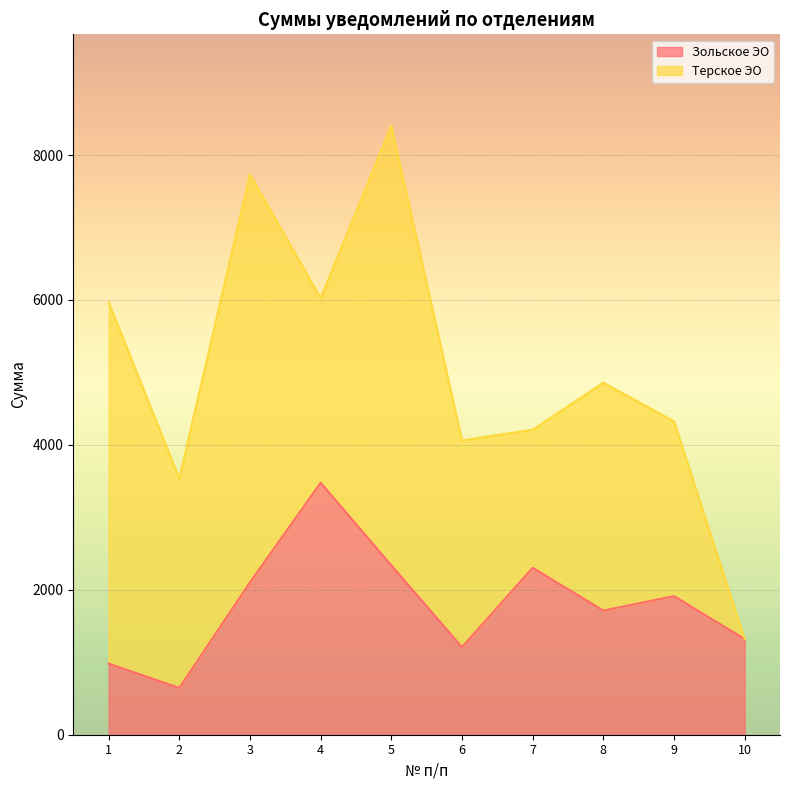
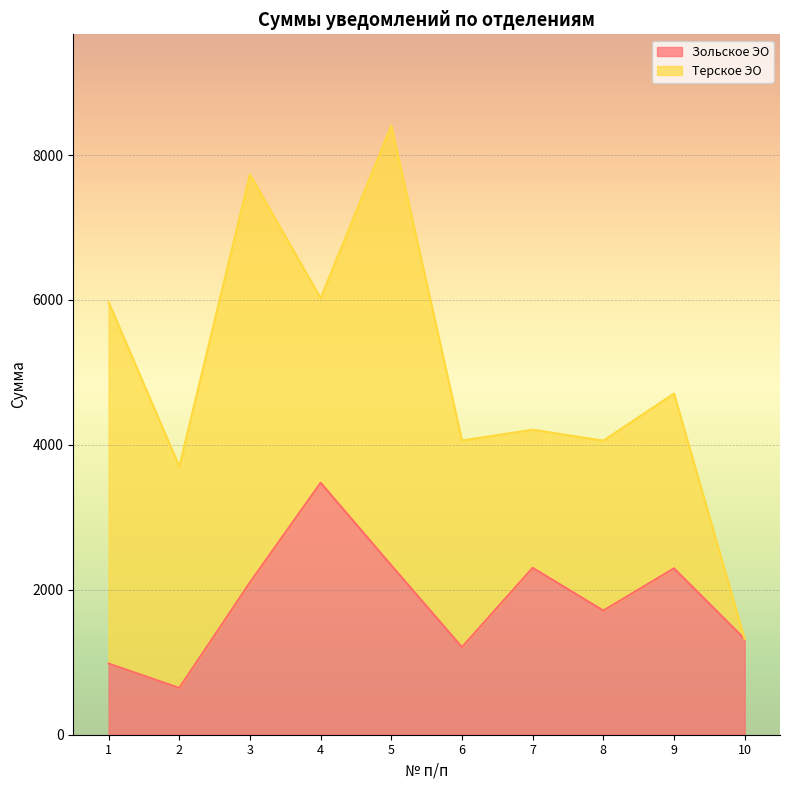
Терское ЭО, 2: 2900 -> 3100
Терское ЭО, 8: 3100 -> 2300
Зольское ЭО, 9: 1900 -> 2300
